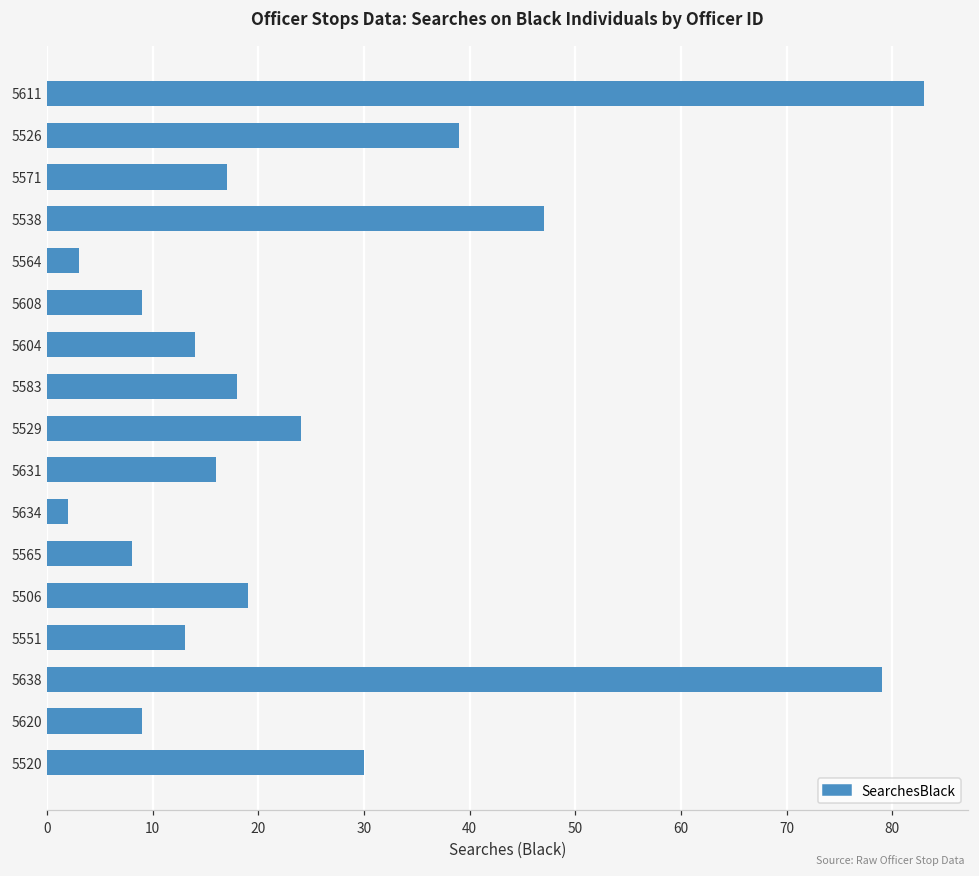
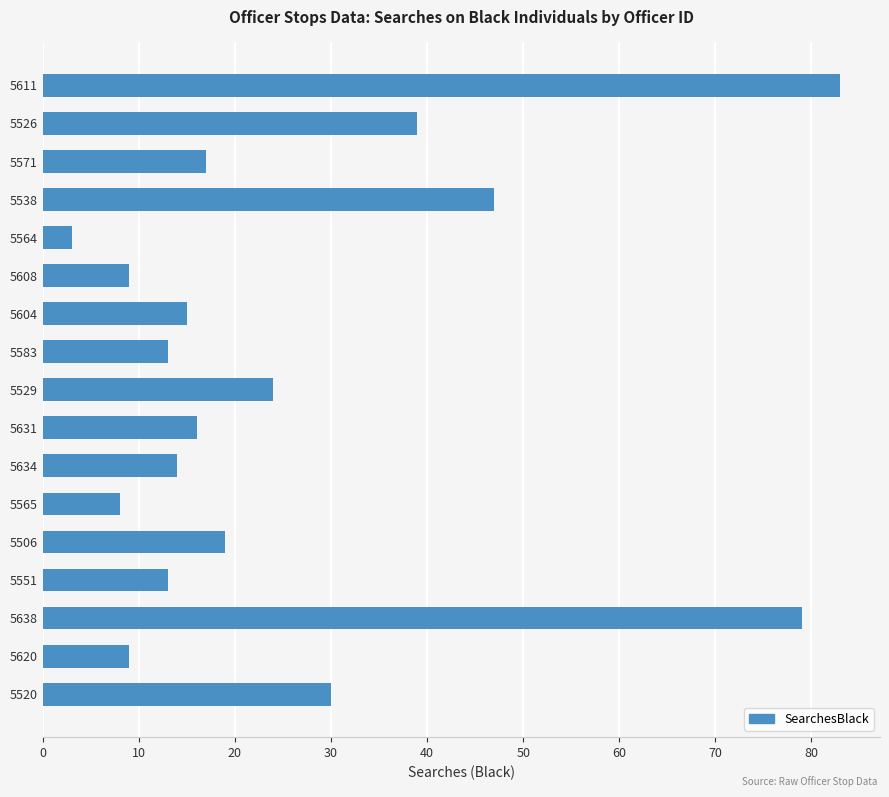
5604: 14 -> 15
5583: 18 -> 13
5634: 2 -> 14
